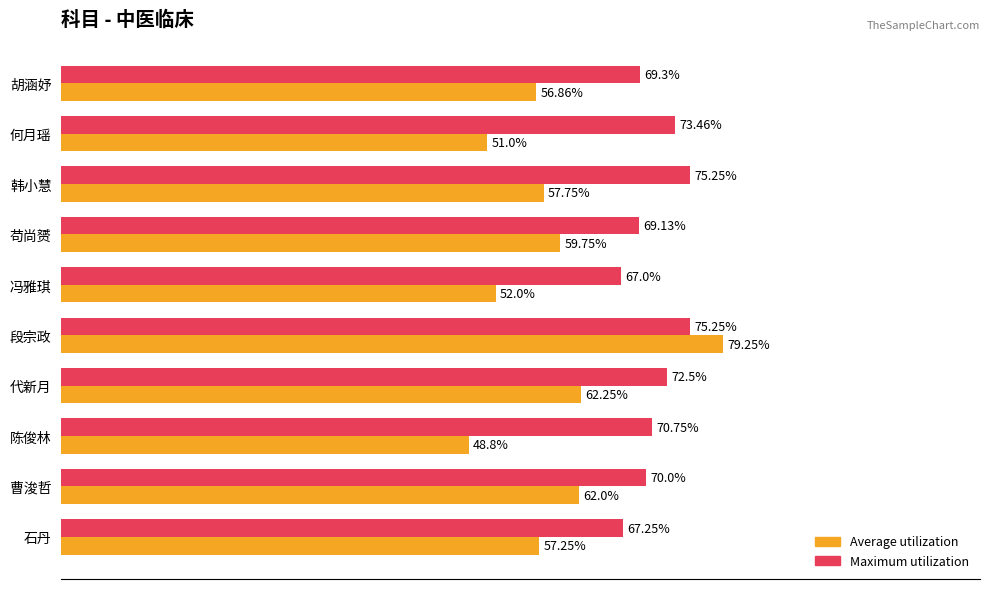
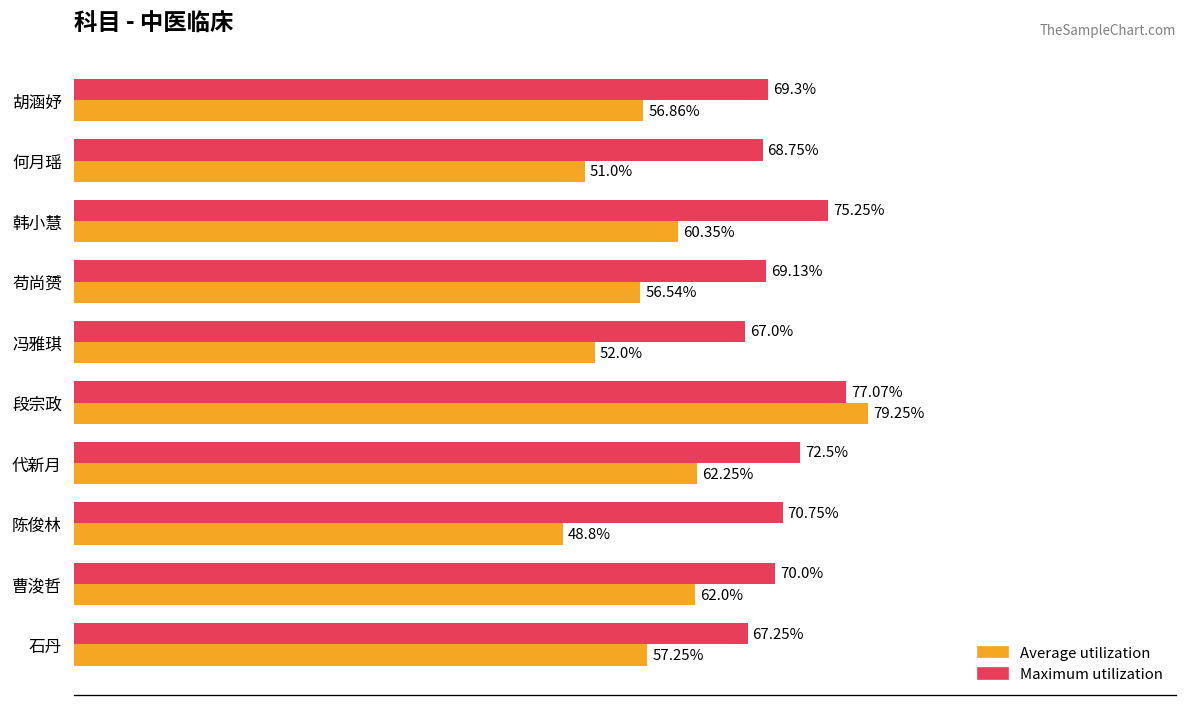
Maximum utilization, 何月瑶: 73.46% -> 68.75%
Average utilization, 韩小慧: 57.75% -> 60.35%
Average utilization, 苟尚赟: 59.75% -> 56.54%
Maximum utilization, 段宗政: 75.25% -> 77.07%
